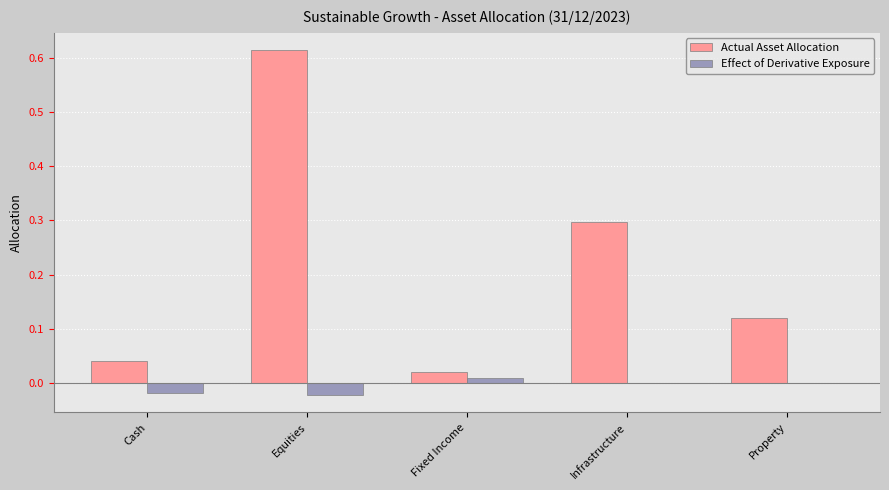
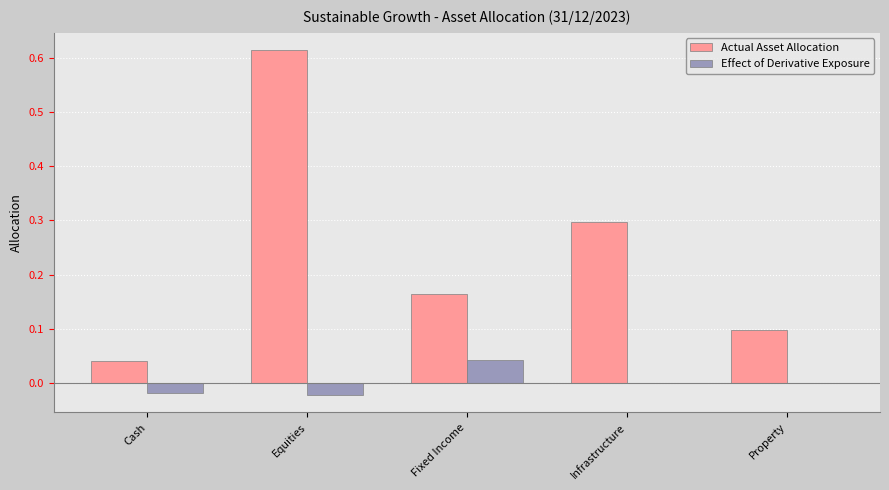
Actual Asset Allocation, Fixed Income: 0.02 -> 0.16
Effect of Derivative Exposure, Fixed Income: 0.01 -> 0.04
Actual Asset Allocation, Property: 0.12 -> 0.10
